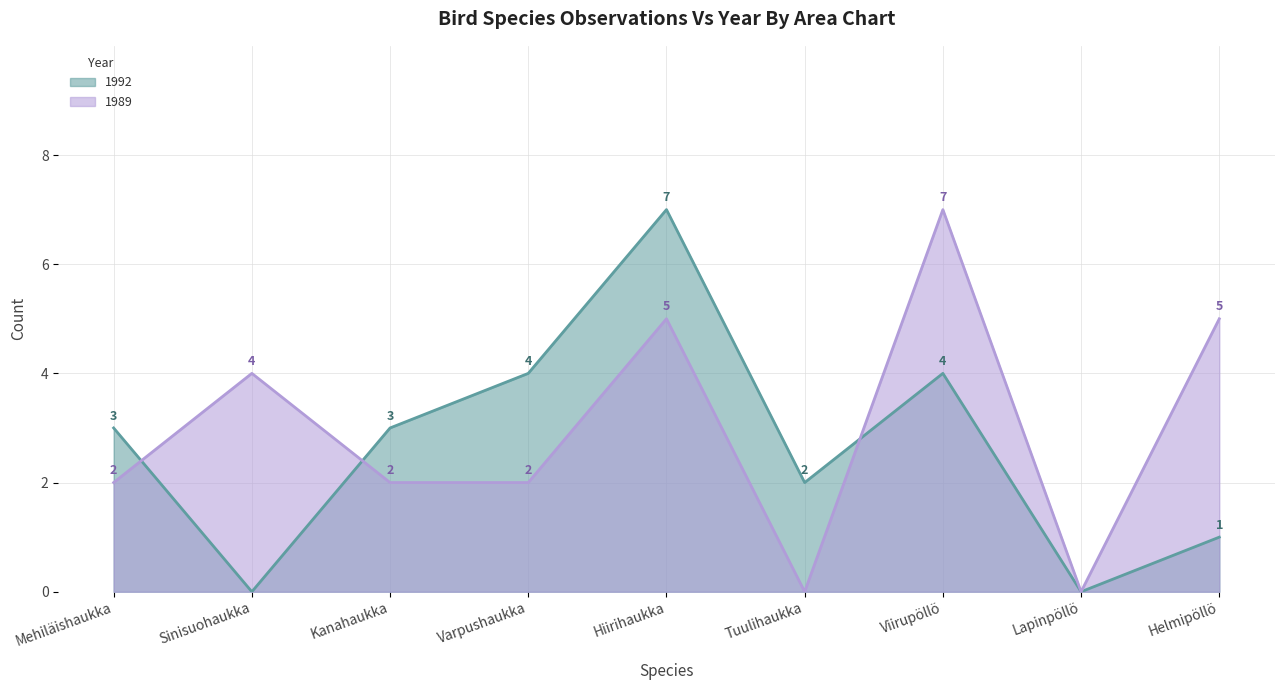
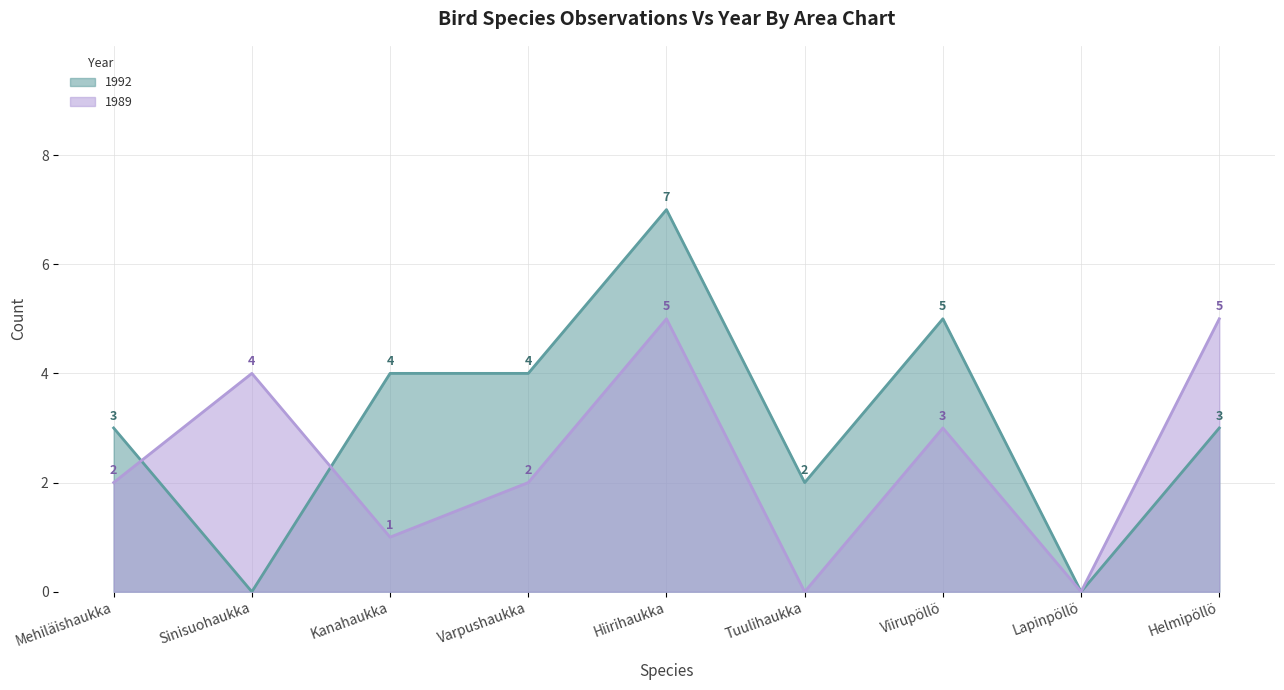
1992, Kanahaukka: 3 -> 4
1989, Kanahaukka: 2 -> 1
1992, Viirupöllö: 4 -> 5
1989, Viirupöllö: 7 -> 3
1992, Helmipöllö: 1 -> 3
